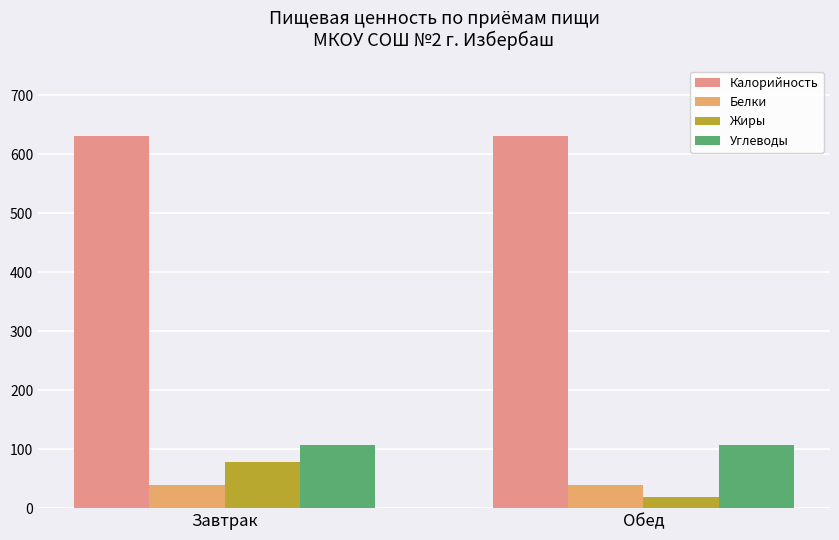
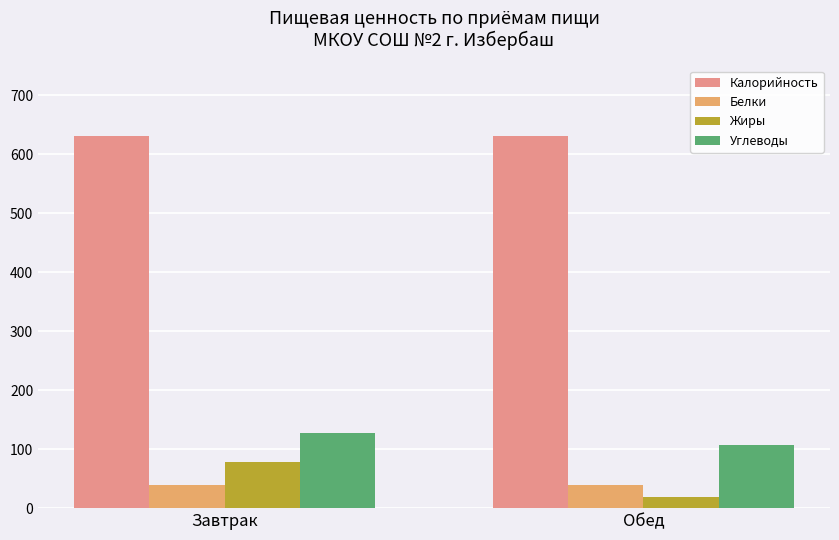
Углеводы, Завтрак: 110 -> 130
